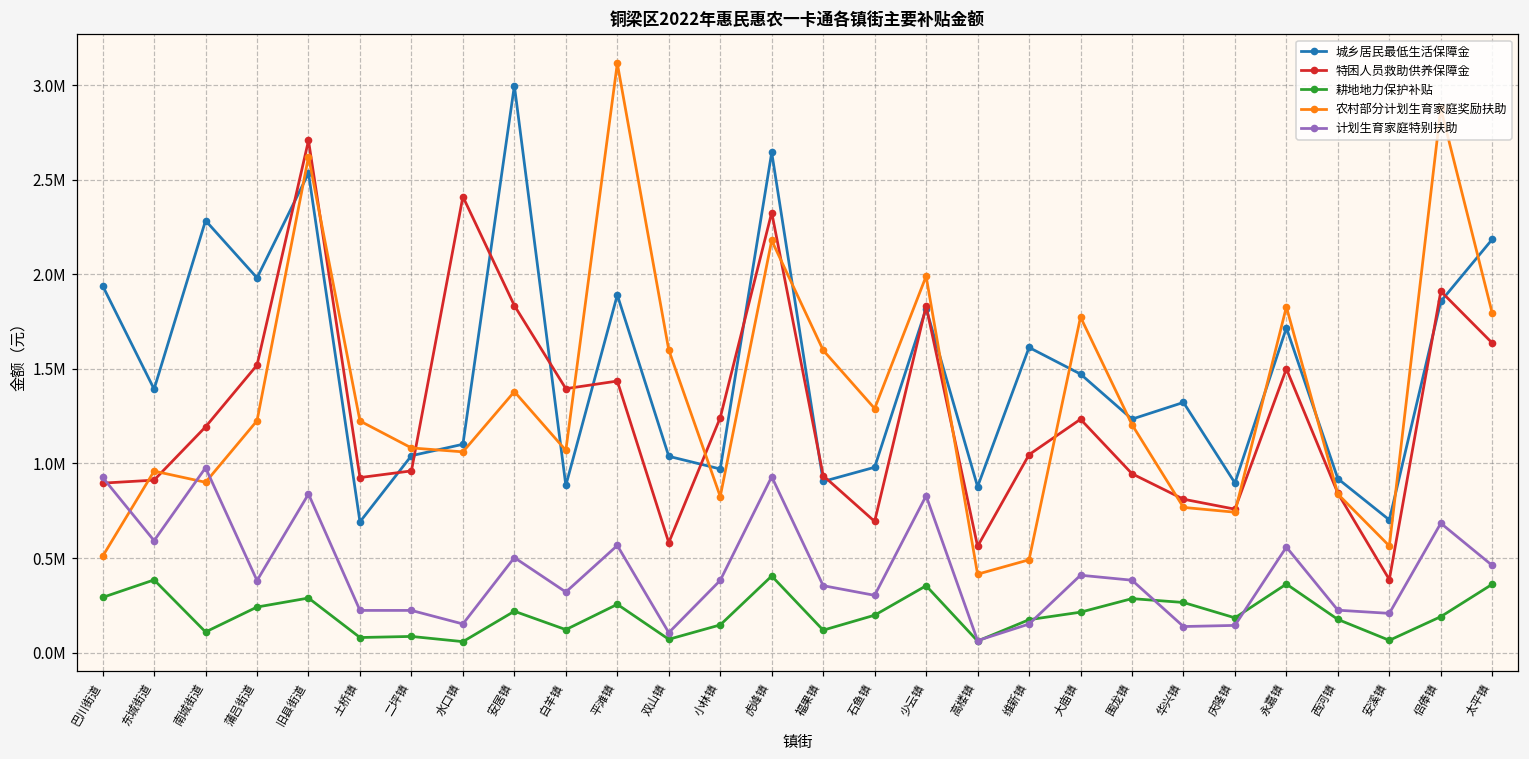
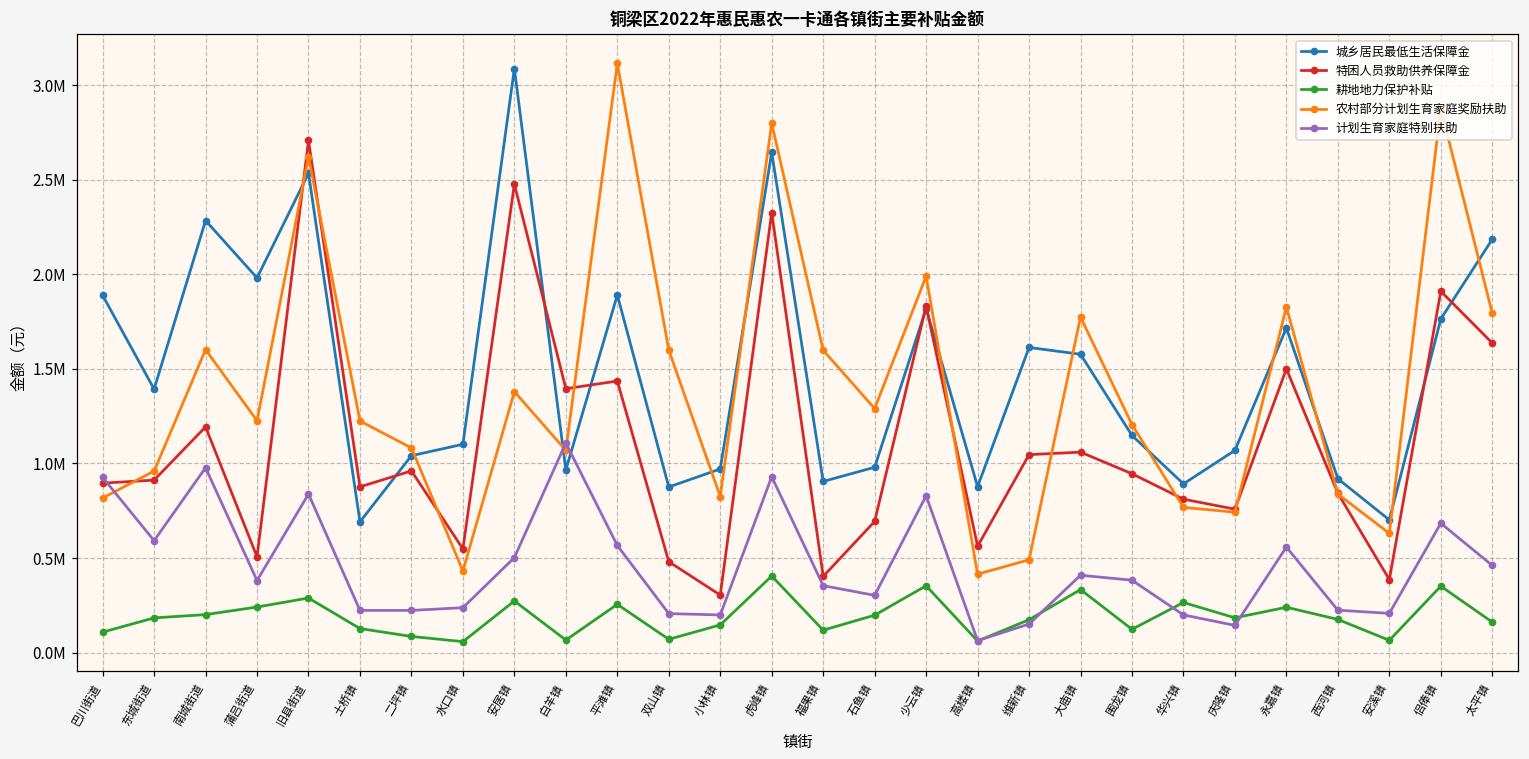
城乡居民最低生活保障金, 巴川街道: 1940000 -> 1890000
耕地地力保护补贴, 巴川街道: 290000 -> 110000
农村部分计划生育家庭奖励扶助, 巴川街道: 510000 -> 820000
耕地地力保护补贴, 东城街道: 380000 -> 180000
耕地地力保护补贴, 南城街道: 110000 -> 200000
农村部分计划生育家庭奖励扶助, 南城街道: 900000 -> 1600000
特困人员救助供养保障金, 蒲吕街道: 1520000 -> 510000
特困人员救助供养保障金, 土桥镇: 930000 -> 880000
耕地地力保护补贴, 土桥镇: 80000 -> 130000
特困人员救助供养保障金, 水口镇: 2410000 -> 550000
农村部分计划生育家庭奖励扶助, 水口镇: 1060000 -> 430000
计划生育家庭特别扶助, 水口镇: 150000 -> 240000
城乡居民最低生活保障金, 安居镇: 3000000 -> 3090000
特困人员救助供养保障金, 安居镇: 1830000 -> 2480000
耕地地力保护补贴, 安居镇: 220000 -> 270000
城乡居民最低生活保障金, 白羊镇: 880000 -> 970000
耕地地力保护补贴, 白羊镇: 120000 -> 70000
计划生育家庭特别扶助, 白羊镇: 320000 -> 1110000
城乡居民最低生活保障金, 双山镇: 1040000 -> 880000
特困人员救助供养保障金, 双山镇: 580000 -> 480000
计划生育家庭特别扶助, 双山镇: 110000 -> 210000
特困人员救助供养保障金, 小林镇: 1240000 -> 300000
计划生育家庭特别扶助, 小林镇: 380000 -> 200000
农村部分计划生育家庭奖励扶助, 虎峰镇: 2180000 -> 2800000
特困人员救助供养保障金, 福果镇: 940000 -> 400000
城乡居民最低生活保障金, 大庙镇: 1470000 -> 1580000
特困人员救助供养保障金, 大庙镇: 1230000 -> 1060000
耕地地力保护补贴, 大庙镇: 210000 -> 330000
城乡居民最低生活保障金, 围龙镇: 1230000 -> 1150000
耕地地力保护补贴, 围龙镇: 290000 -> 120000
城乡居民最低生活保障金, 华兴镇: 1320000 -> 890000
计划生育家庭特别扶助, 华兴镇: 140000 -> 200000
城乡居民最低生活保障金, 庆隆镇: 900000 -> 1070000
耕地地力保护补贴, 永嘉镇: 360000 -> 240000
农村部分计划生育家庭奖励扶助, 安溪镇: 560000 -> 630000
城乡居民最低生活保障金, 侣俸镇: 1860000 -> 1760000
耕地地力保护补贴, 侣俸镇: 190000 -> 350000
耕地地力保护补贴, 太平镇: 360000 -> 160000
